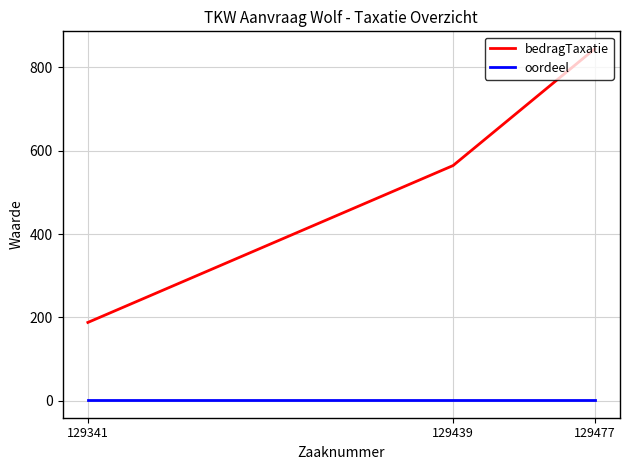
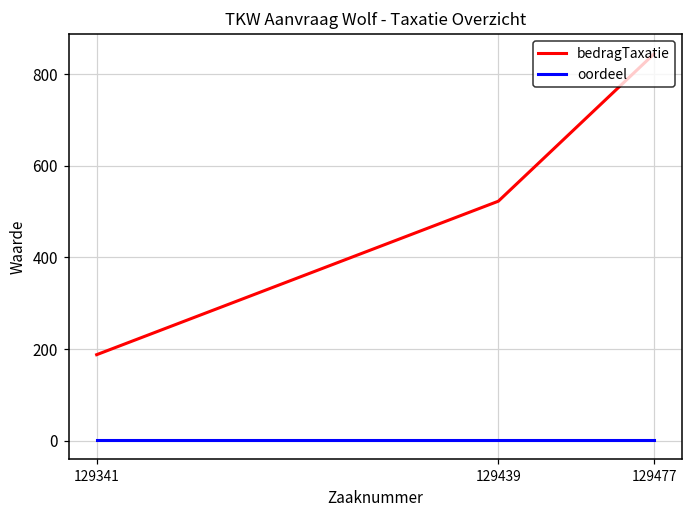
bedragTaxatie, 129439: 560 -> 520
